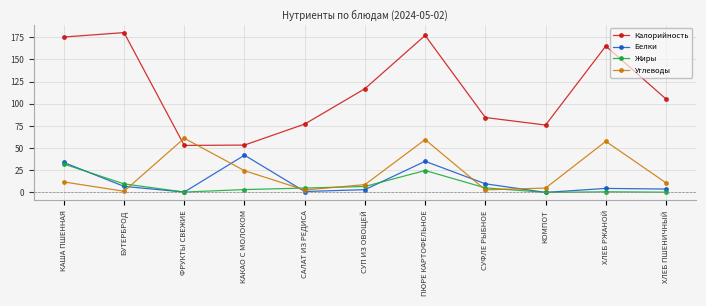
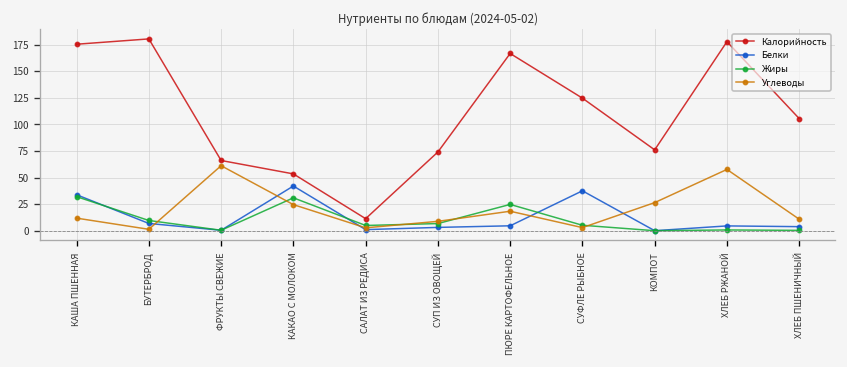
Калорийность, ФРУКТЫ СВЕЖИЕ: 50 -> 70
Жиры, КАКАО С МОЛОКОМ: 0 -> 30
Калорийность, САЛАТ ИЗ РЕДИСА: 80 -> 10
Калорийность, СУП ИЗ ОВОЩЕЙ: 120 -> 70
Калорийность, ПЮРЕ КАРТОФЕЛЬНОЕ: 180 -> 170
Белки, ПЮРЕ КАРТОФЕЛЬНОЕ: 40 -> 0
Углеводы, ПЮРЕ КАРТОФЕЛЬНОЕ: 60 -> 20
Калорийность, СУФЛЕ РЫБНОЕ: 80 -> 120
Белки, СУФЛЕ РЫБНОЕ: 10 -> 40
Углеводы, КОМПОТ: 0 -> 30
Калорийность, ХЛЕБ РЖАНОЙ: 170 -> 180
